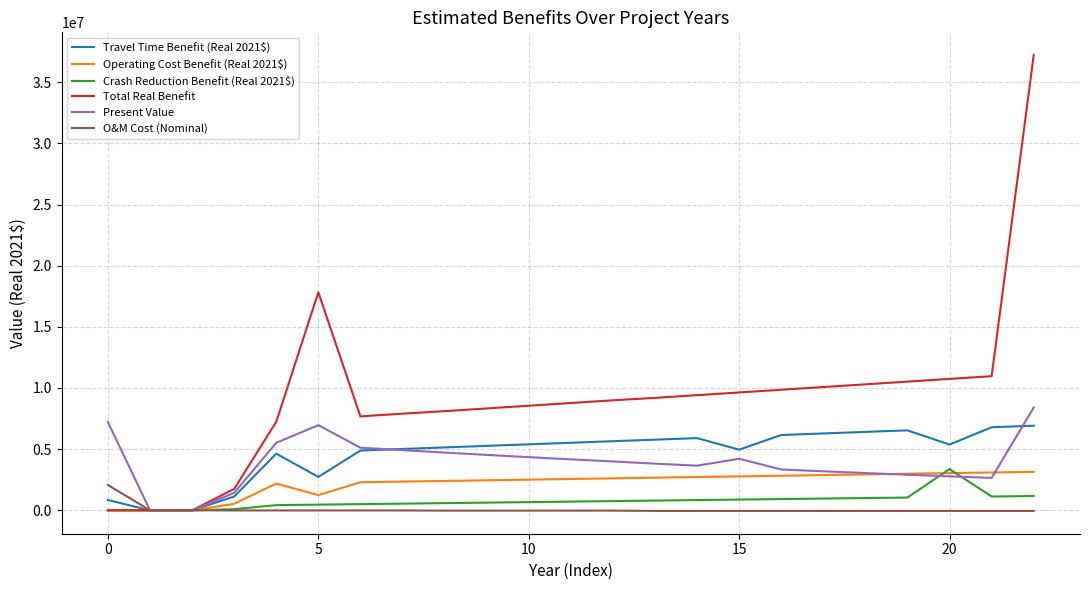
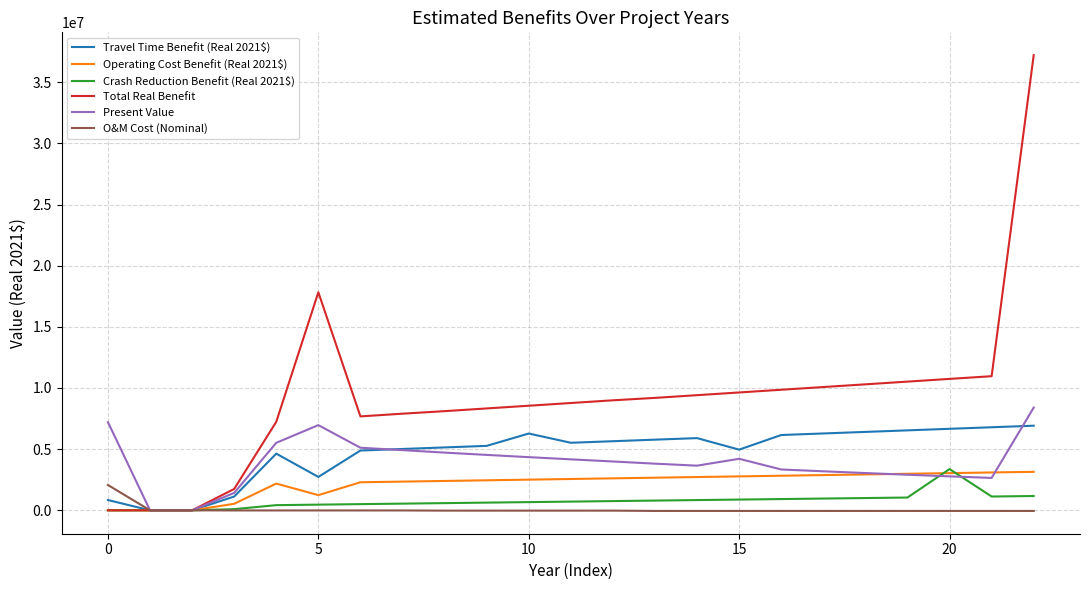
Travel Time Benefit (Real 2021$), 10: 5400000 -> 6300000
Travel Time Benefit (Real 2021$), 20: 5400000 -> 6700000
